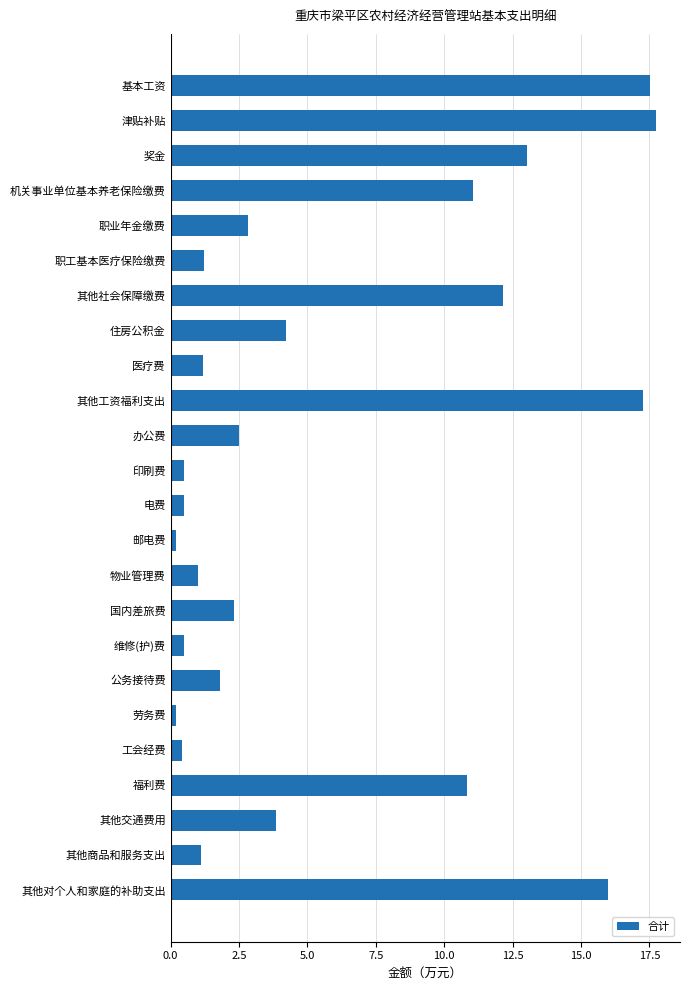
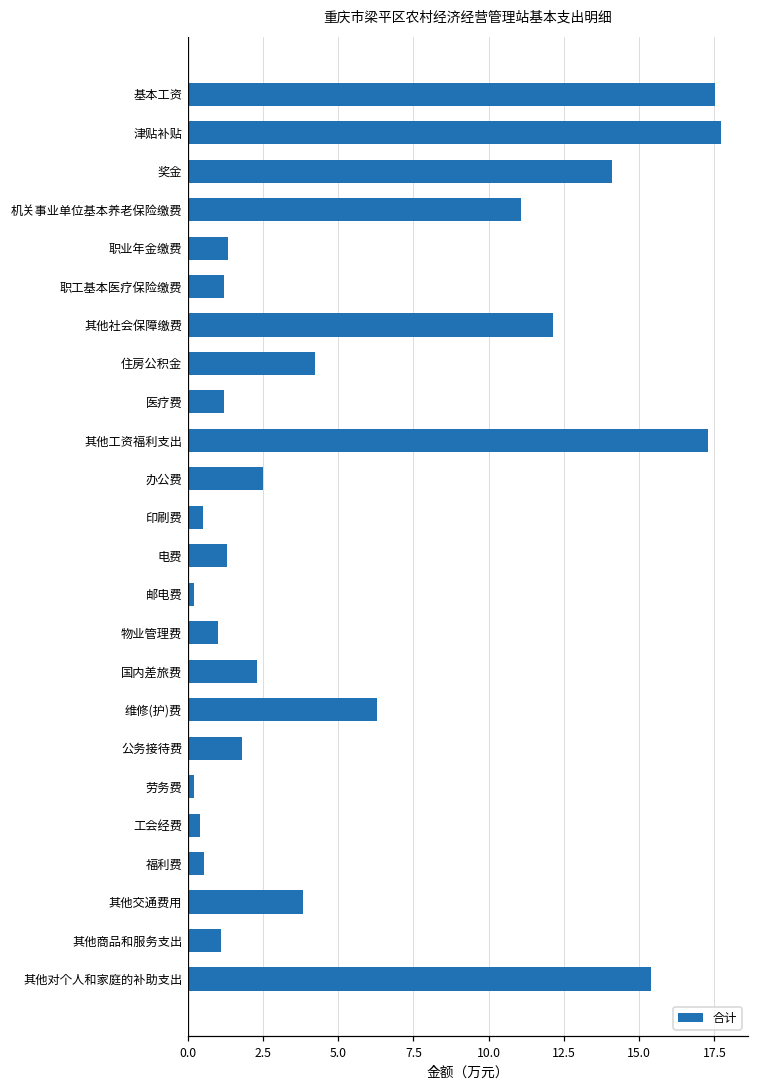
奖金: 13.0 -> 14.1
职业年金缴费: 2.8 -> 1.4
电费: 0.5 -> 1.3
维修(护)费: 0.5 -> 6.3
福利费: 10.8 -> 0.5
其他对个人和家庭的补助支出: 16.0 -> 15.4
